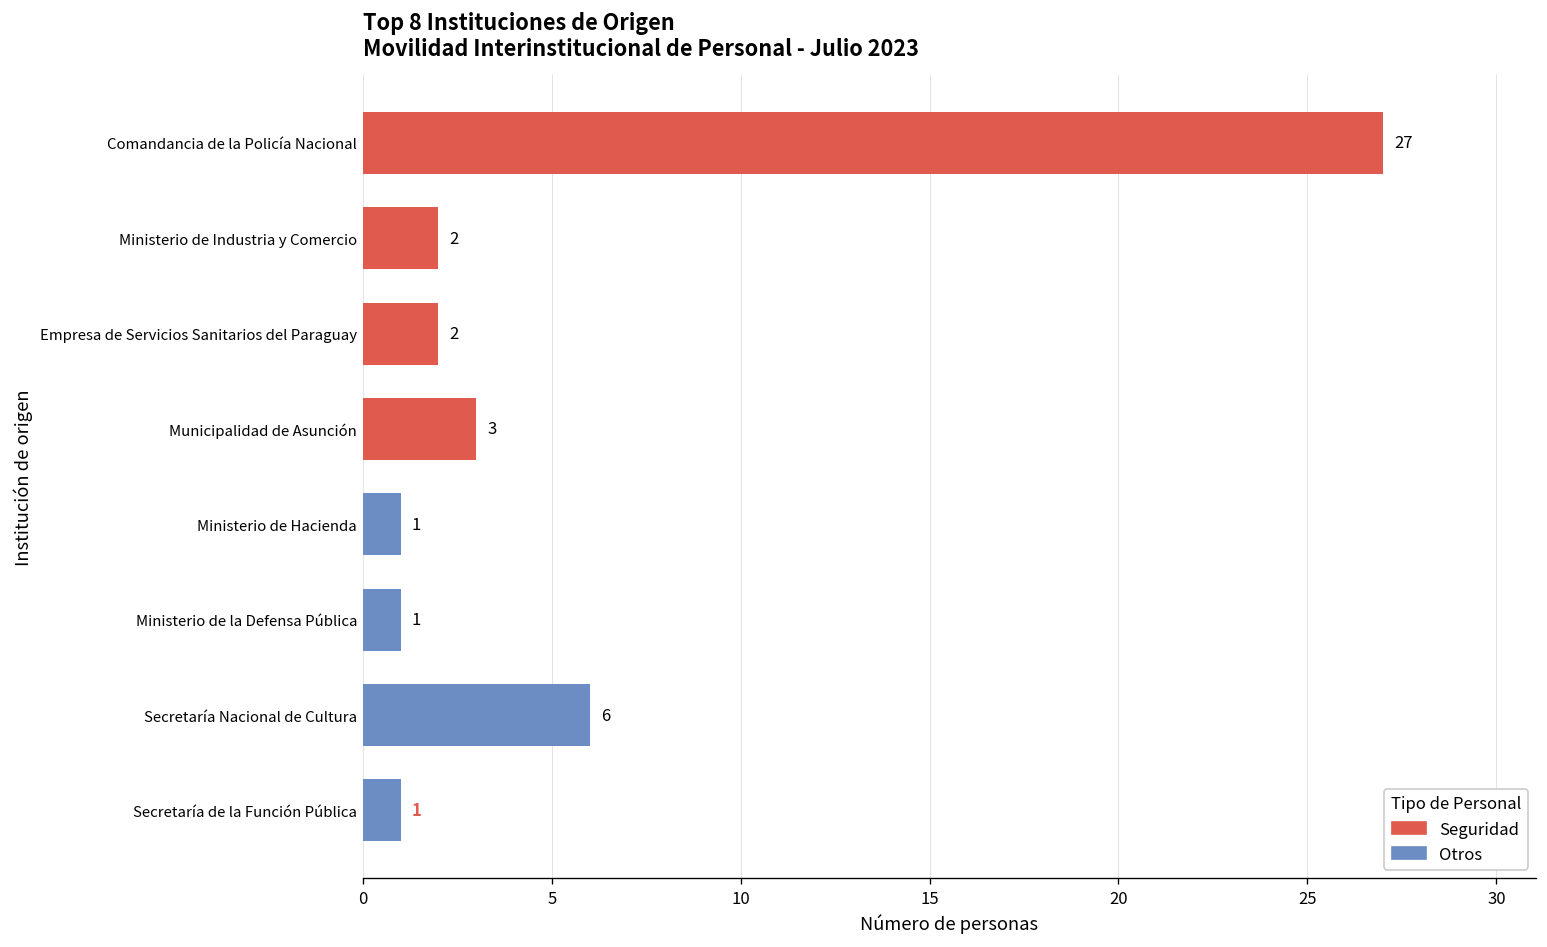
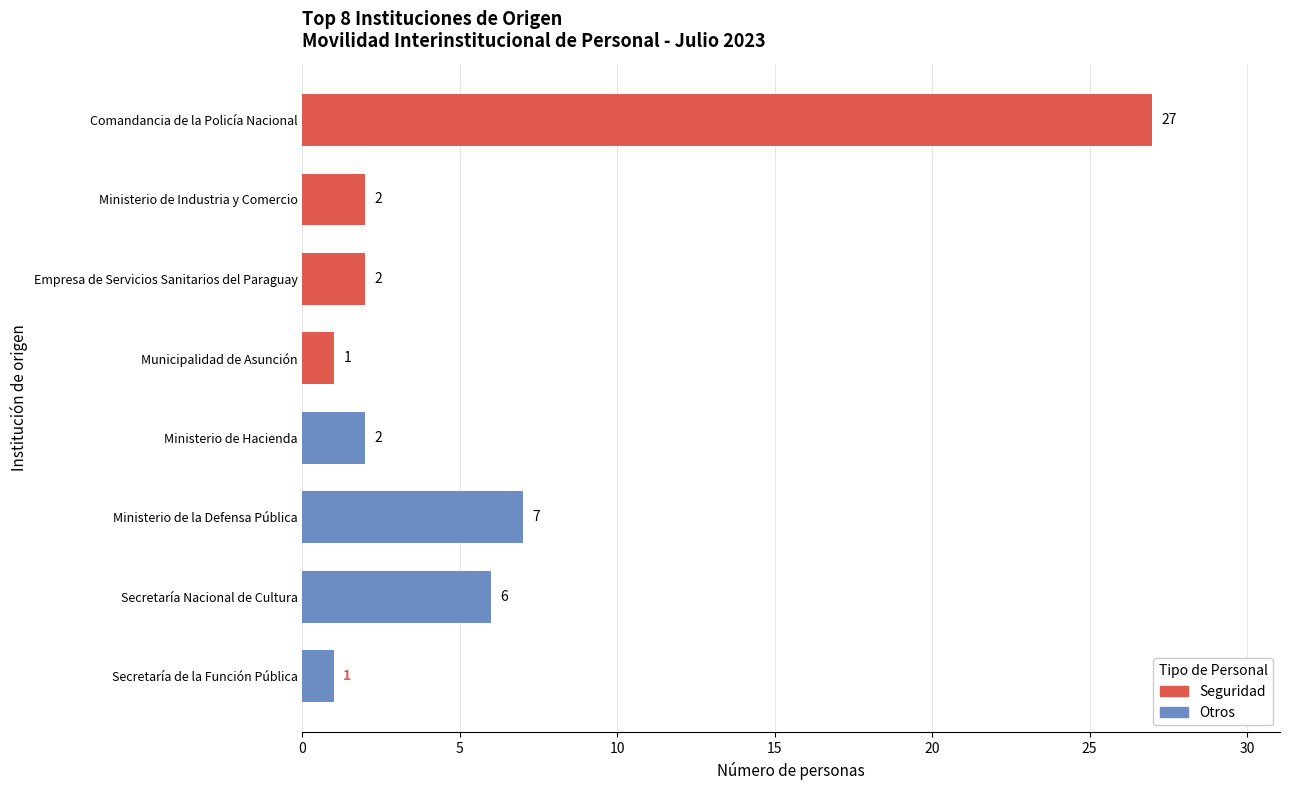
Municipalidad de Asunción: 3 -> 1
Ministerio de Hacienda: 1 -> 2
Ministerio de la Defensa Pública: 1 -> 7
